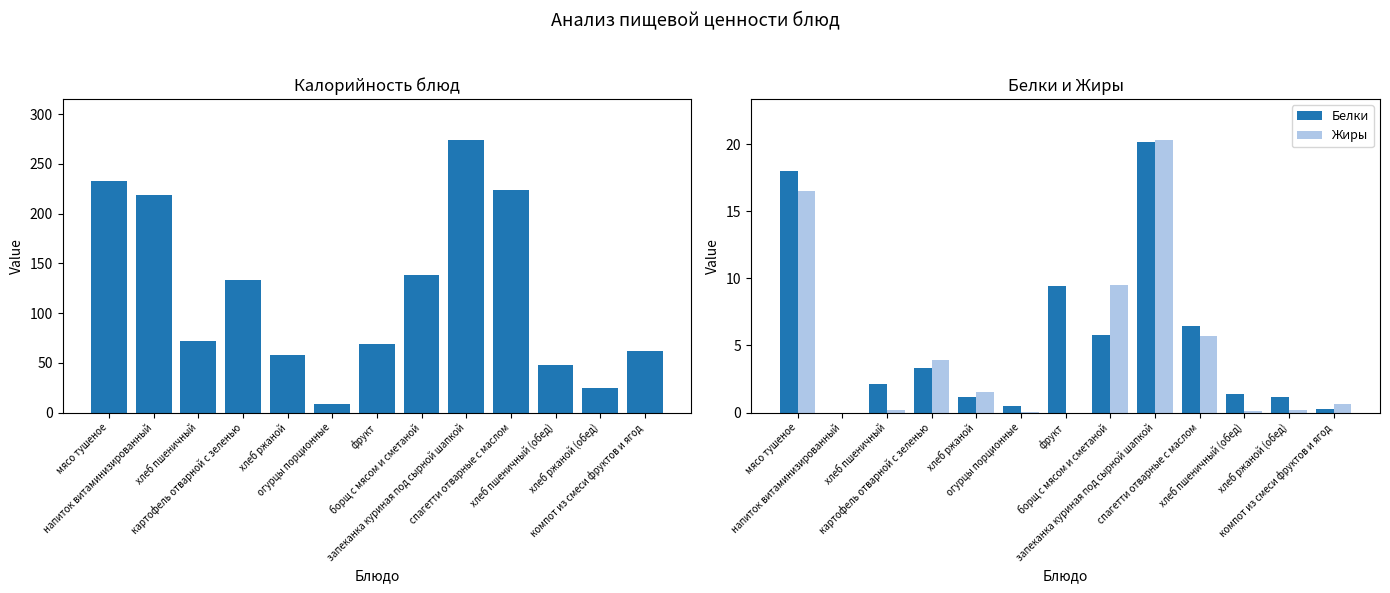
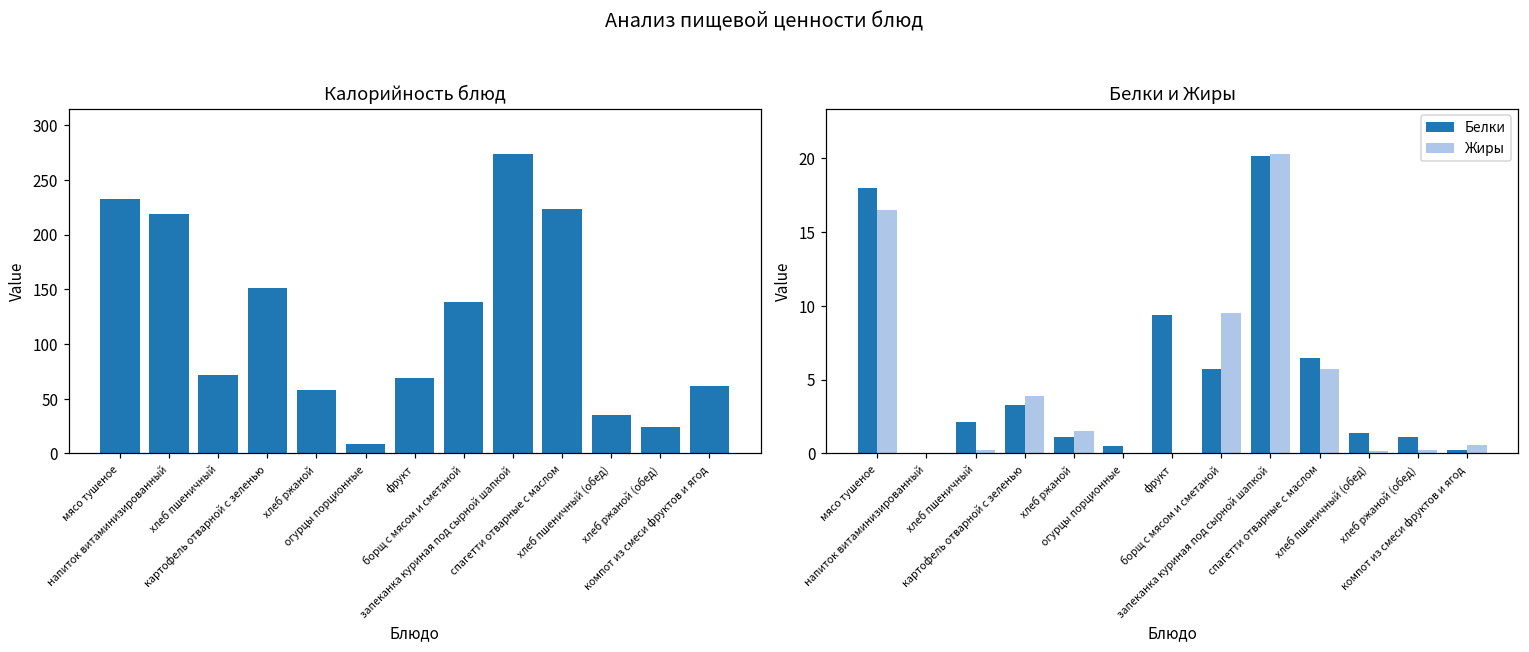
Калорийность блюд, картофель отварной с зеленью: 130 -> 150
Калорийность блюд, хлеб пшеничный (обед): 50 -> 40
